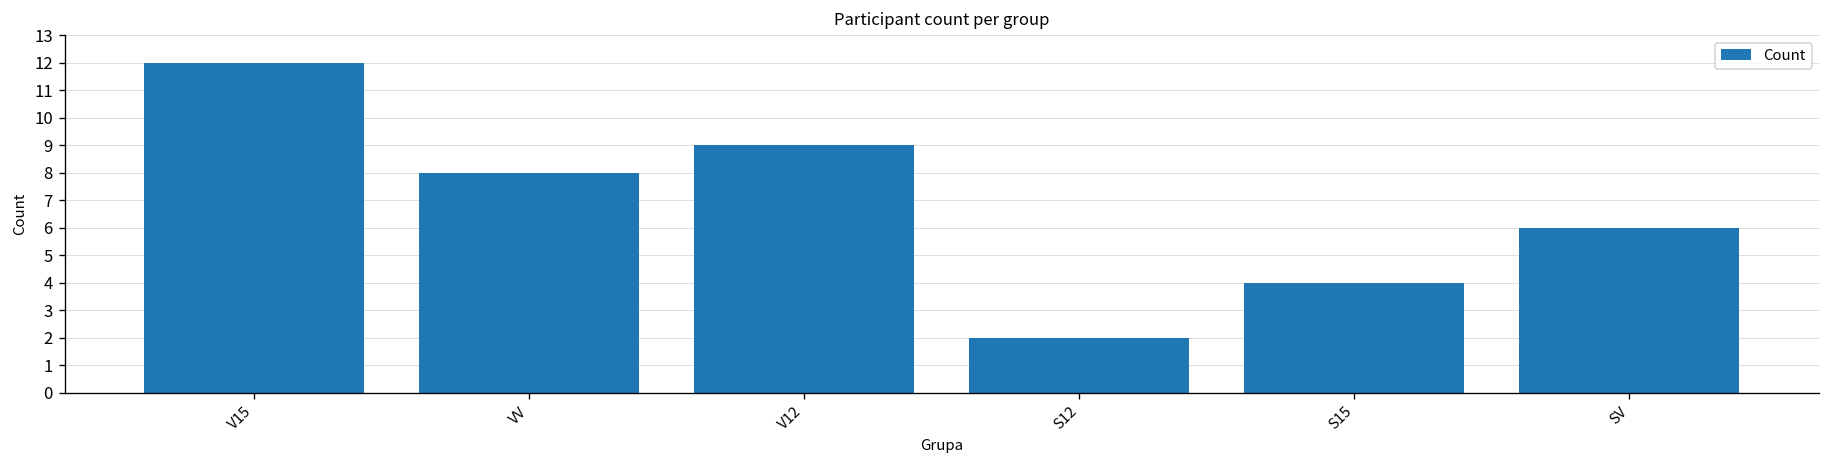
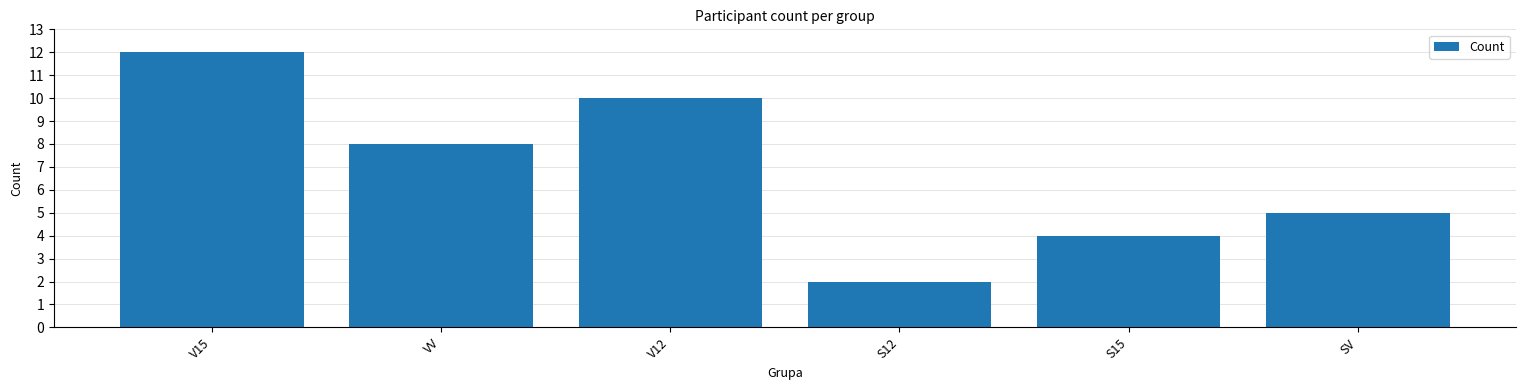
V12: 9 -> 10
SV: 6 -> 5
